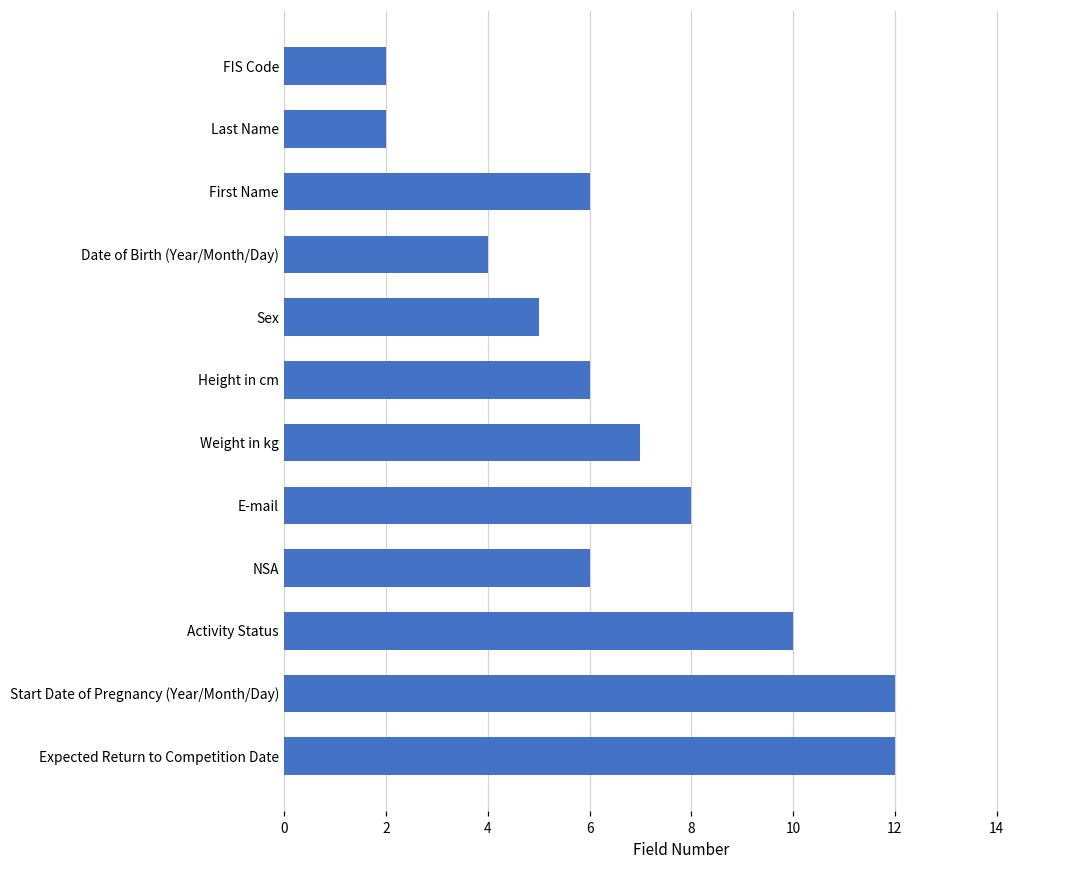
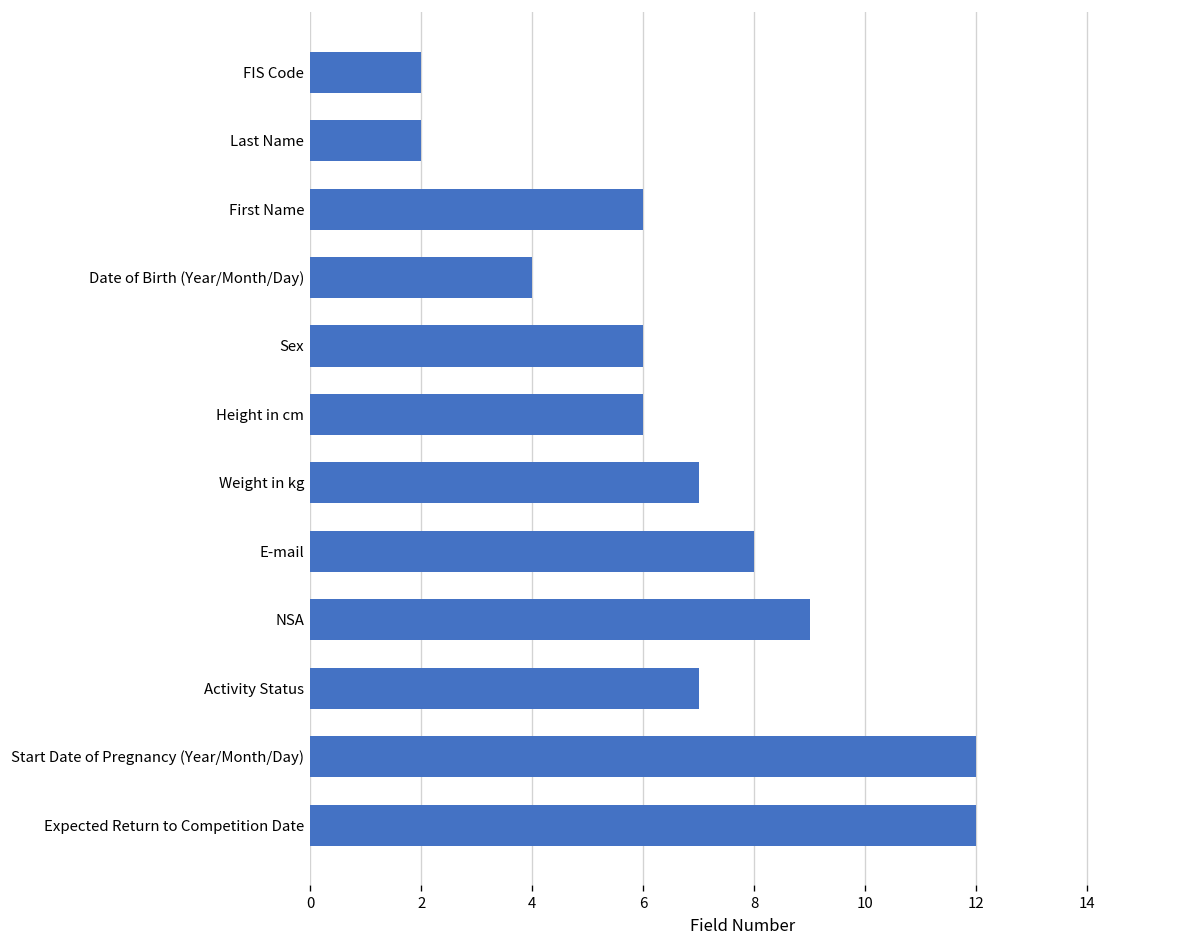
Sex: 5 -> 6
NSA: 6 -> 9
Activity Status: 10 -> 7
